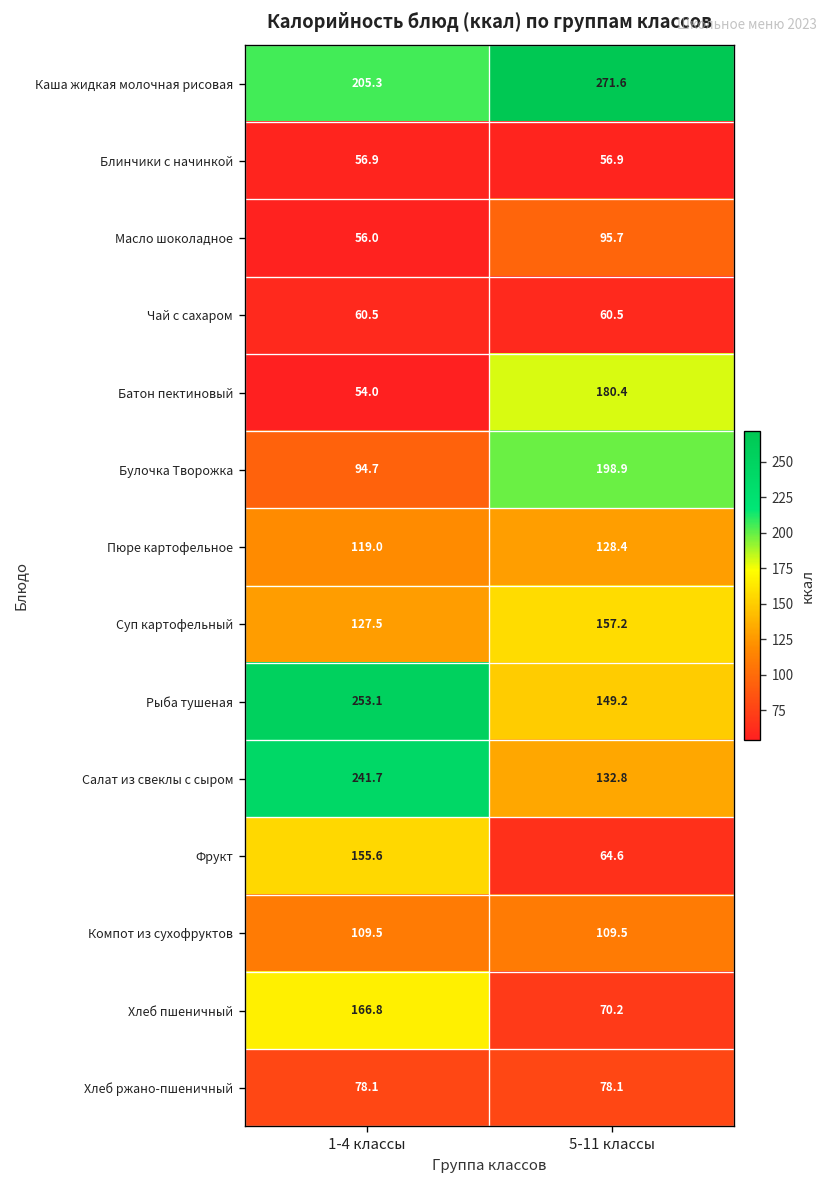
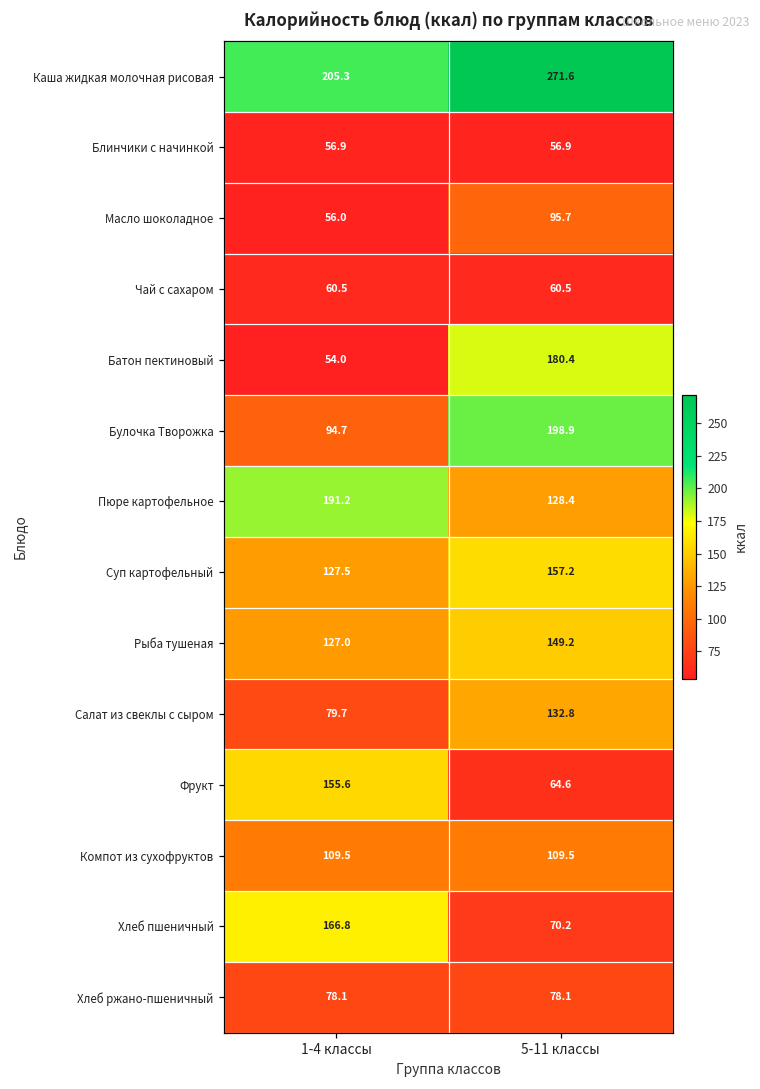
Пюре картофельное, 1-4 классы: 119.0 -> 191.2
Рыба тушеная, 1-4 классы: 253.1 -> 127.0
Салат из свеклы с сыром, 1-4 классы: 241.7 -> 79.7
